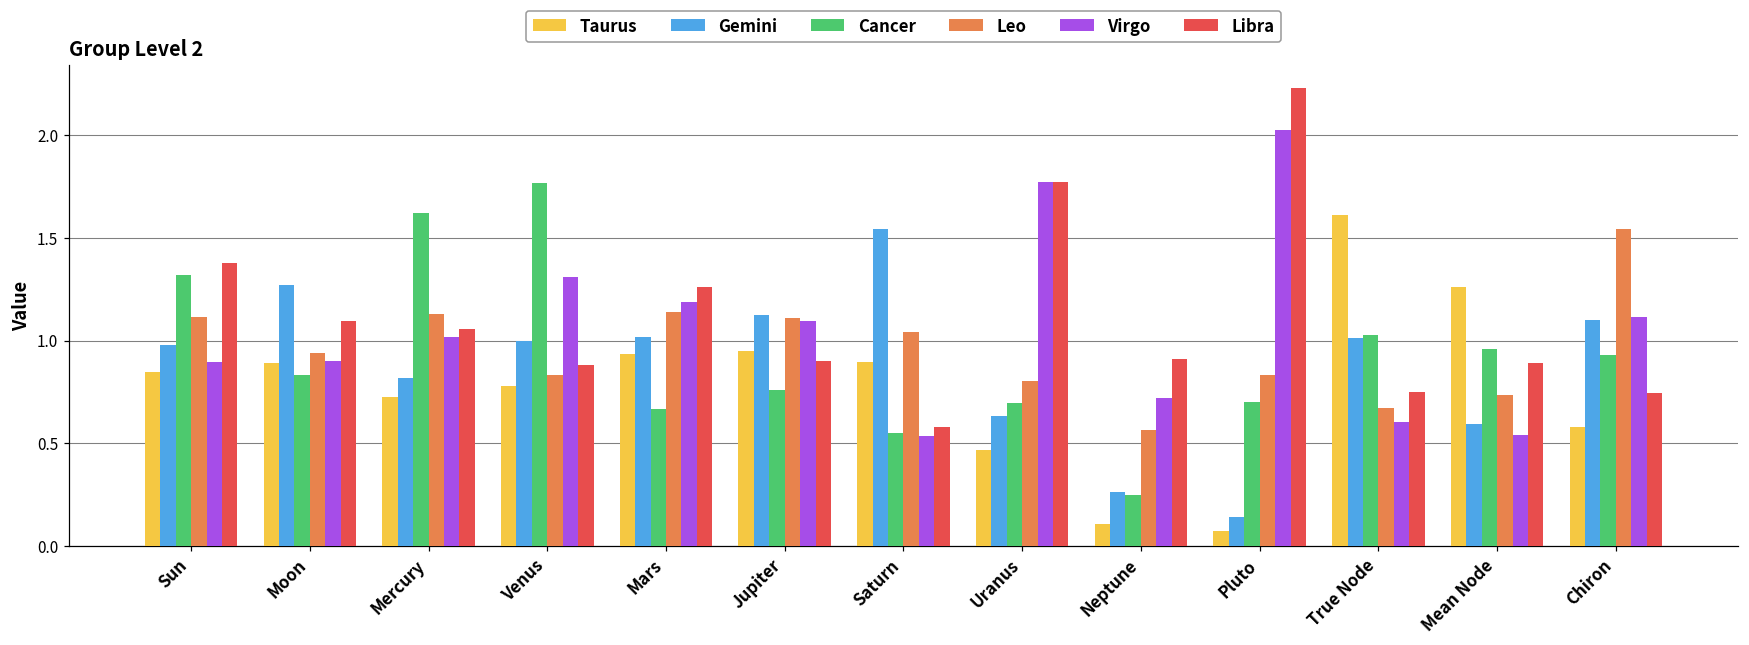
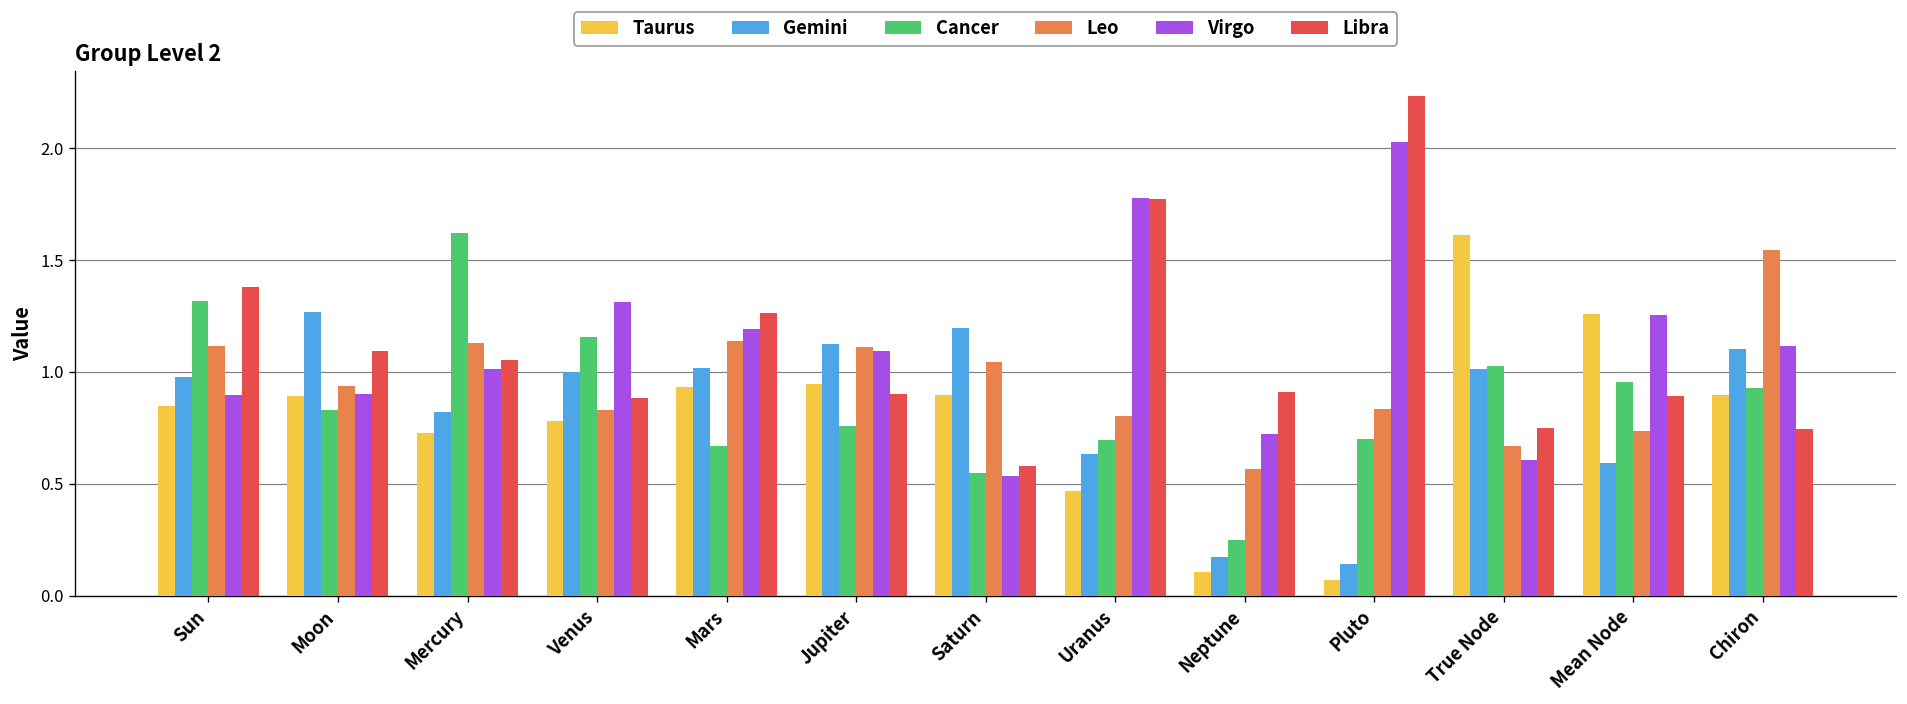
Cancer, Venus: 1.77 -> 1.16
Gemini, Saturn: 1.54 -> 1.20
Gemini, Neptune: 0.26 -> 0.17
Virgo, Mean Node: 0.54 -> 1.25
Taurus, Chiron: 0.58 -> 0.90
